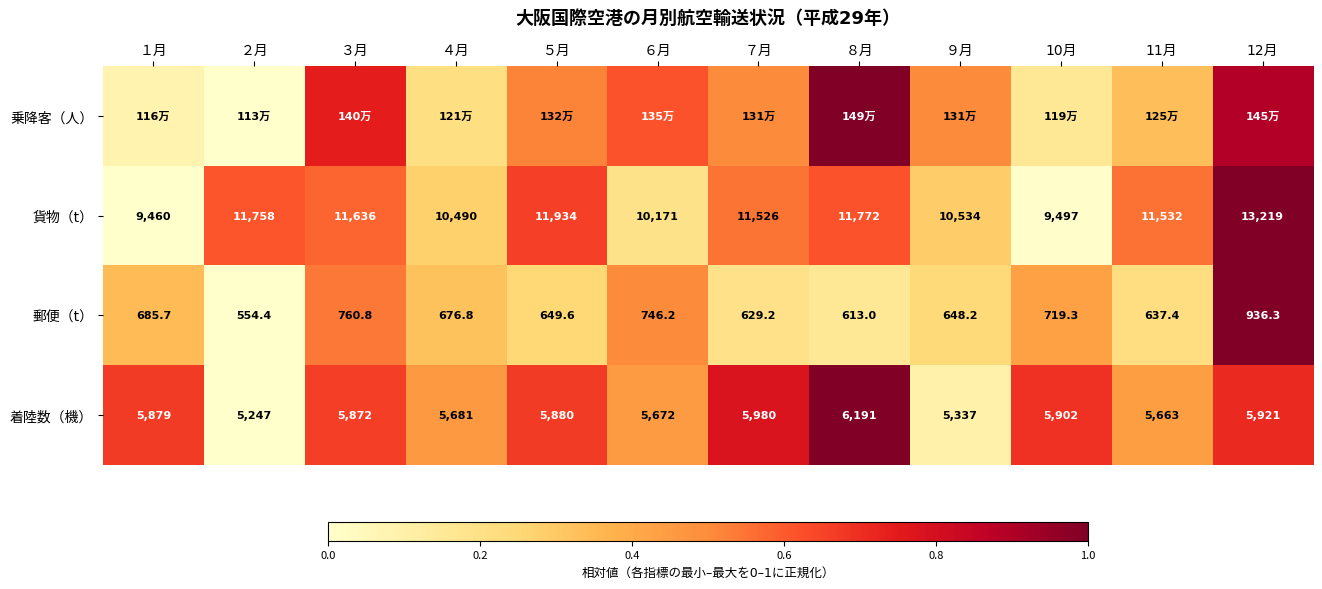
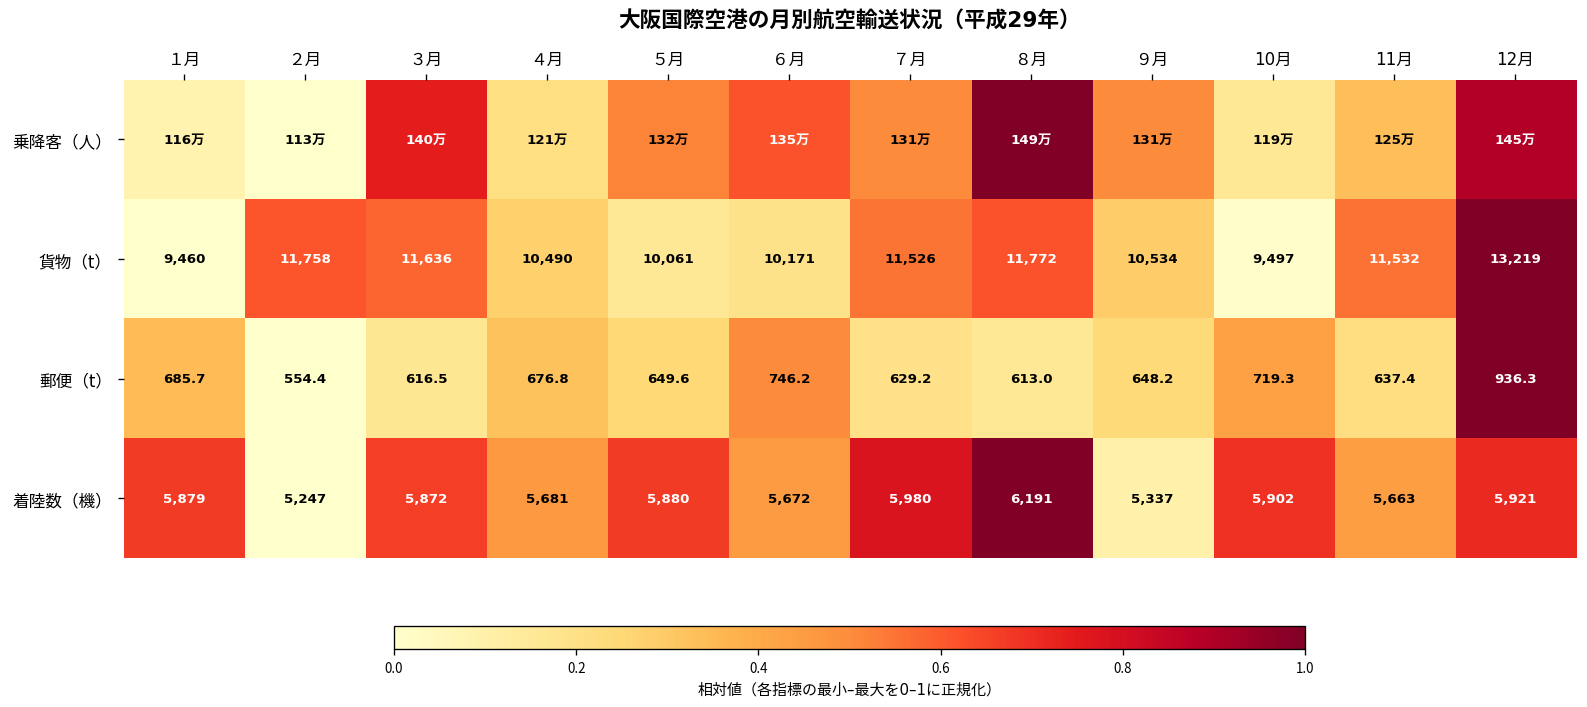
貨物（t）, ５月: 11,934 -> 10,061
郵便（t）, ３月: 760.8 -> 616.5
